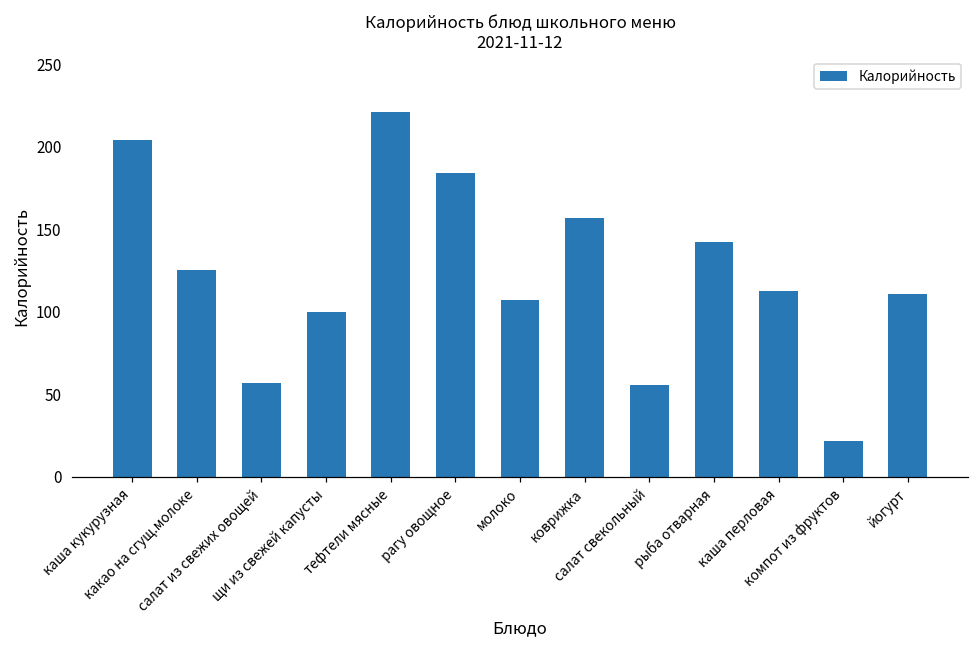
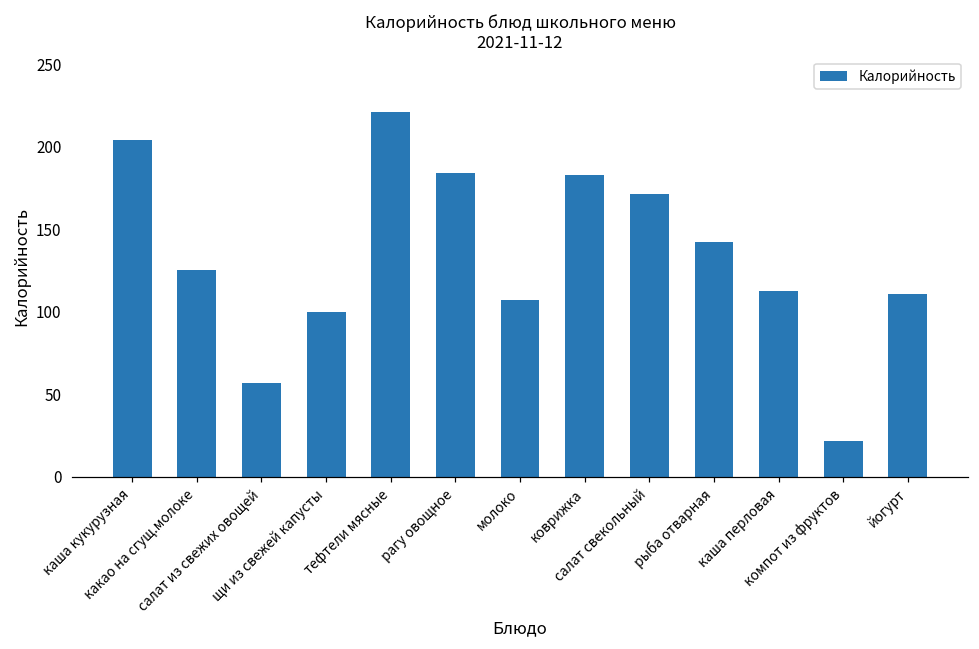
коврижка: 157 -> 183
салат свекольный: 56 -> 171
